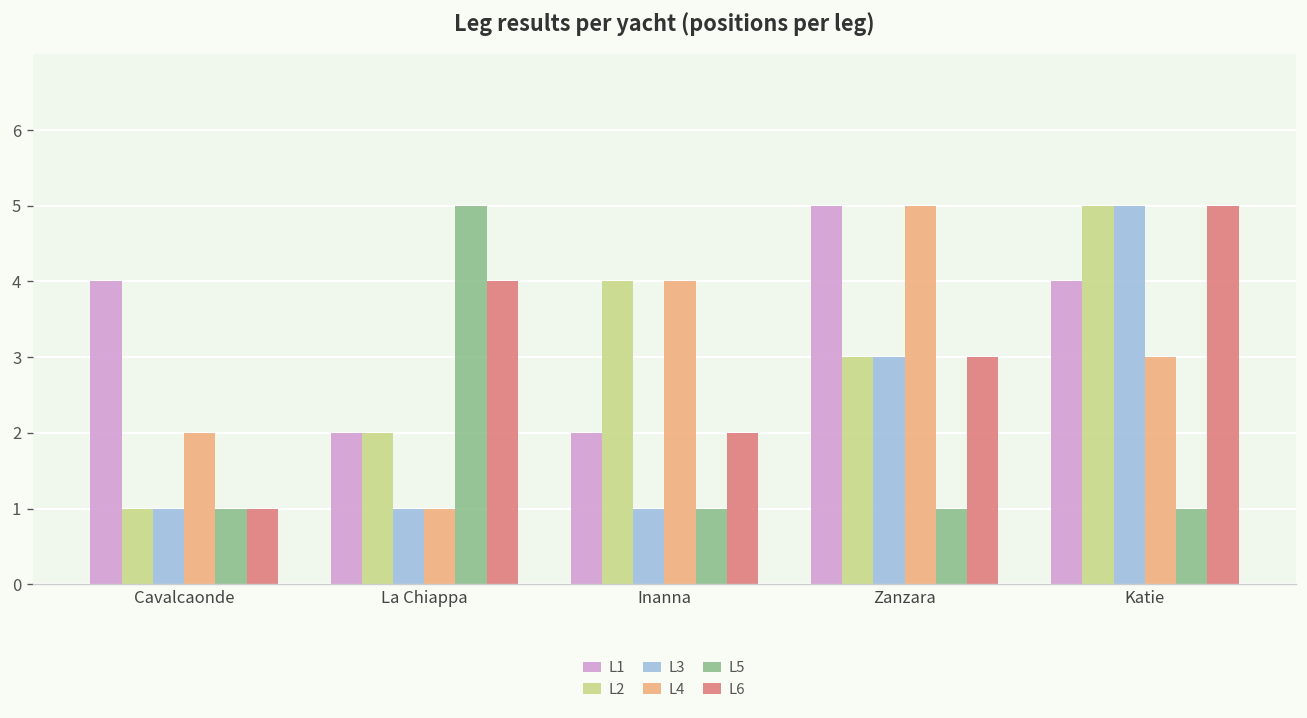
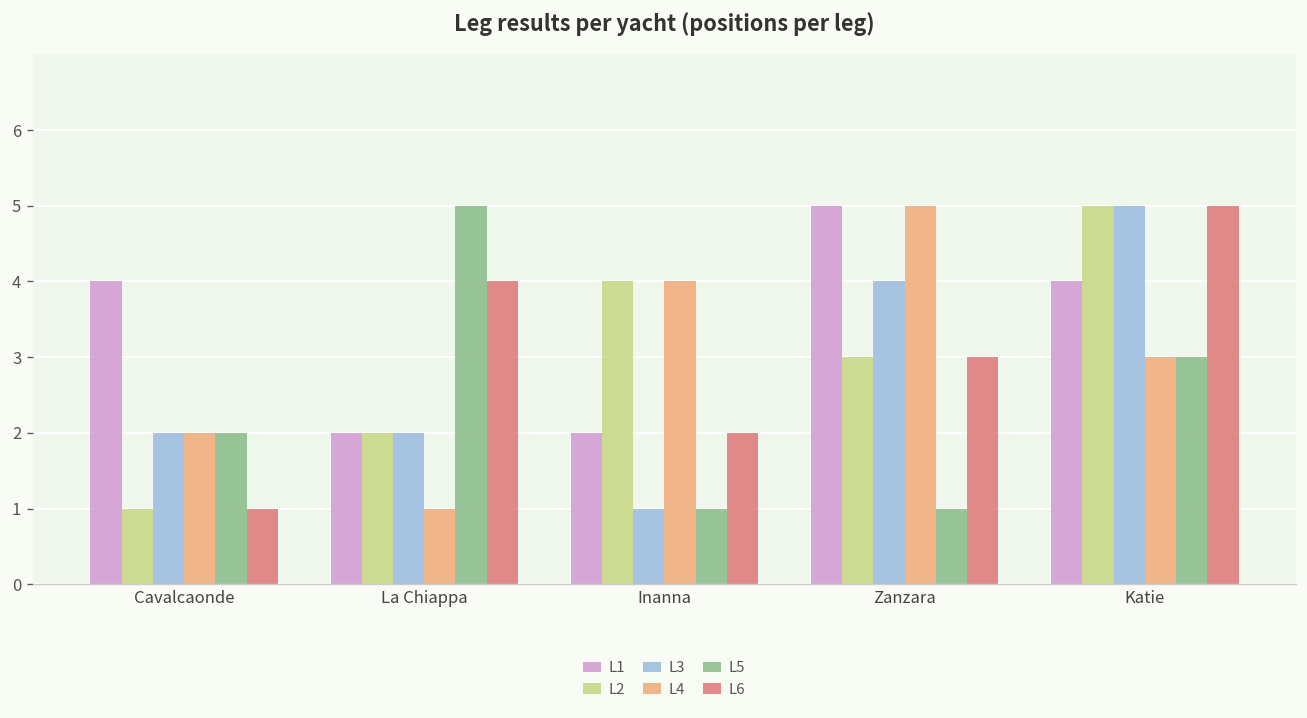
L3, Cavalcaonde: 1 -> 2
L5, Cavalcaonde: 1 -> 2
L3, La Chiappa: 1 -> 2
L3, Zanzara: 3 -> 4
L5, Katie: 1 -> 3
